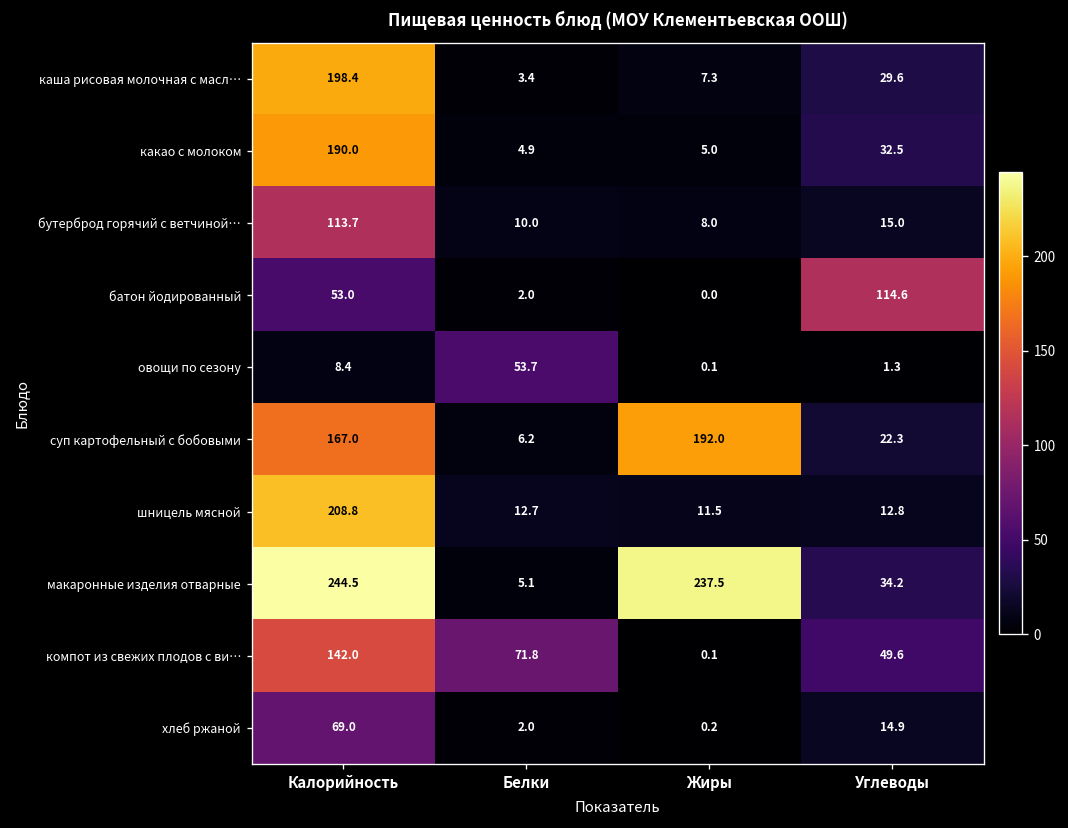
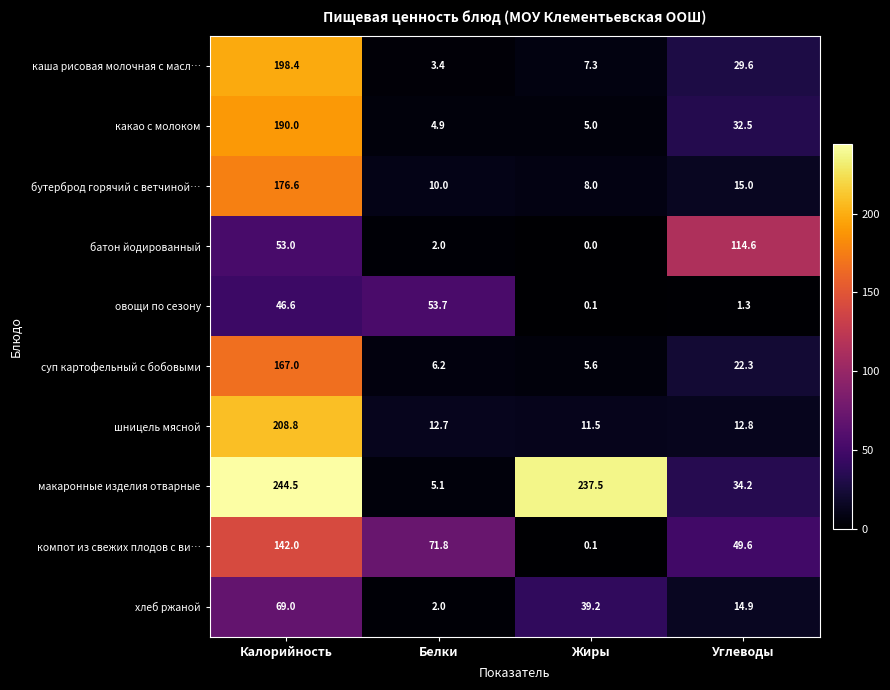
бутерброд горячий с ветчиной…, Калорийность: 113.7 -> 176.6
овощи по сезону, Калорийность: 8.4 -> 46.6
суп картофельный с бобовыми, Жиры: 192.0 -> 5.6
хлеб ржаной, Жиры: 0.2 -> 39.2
